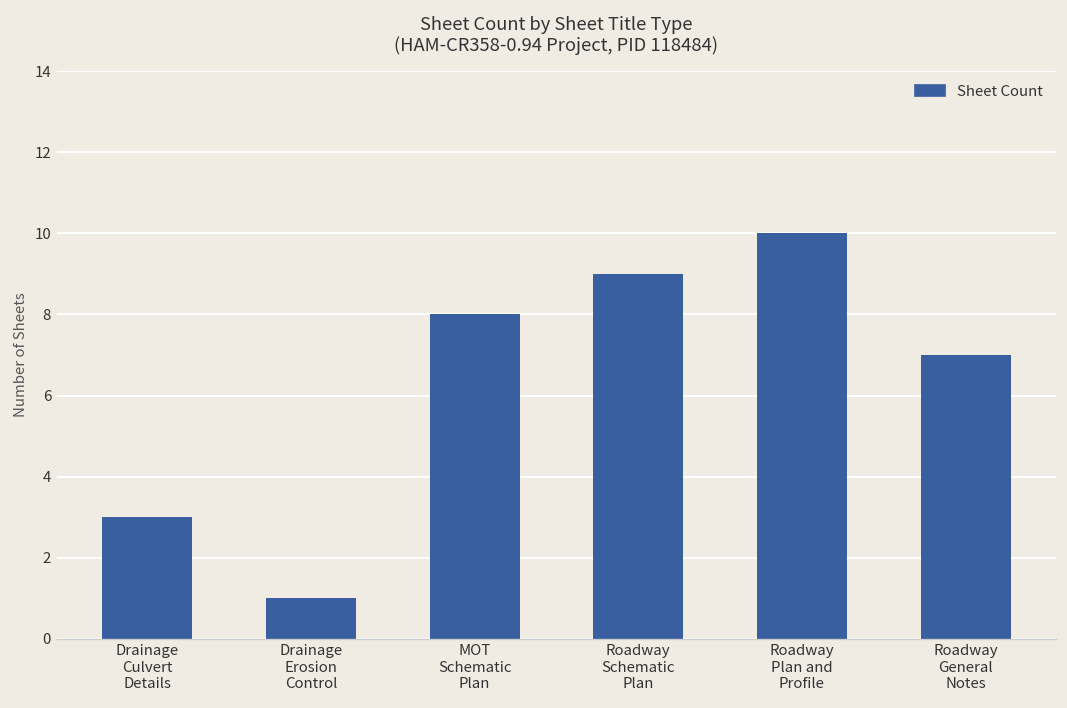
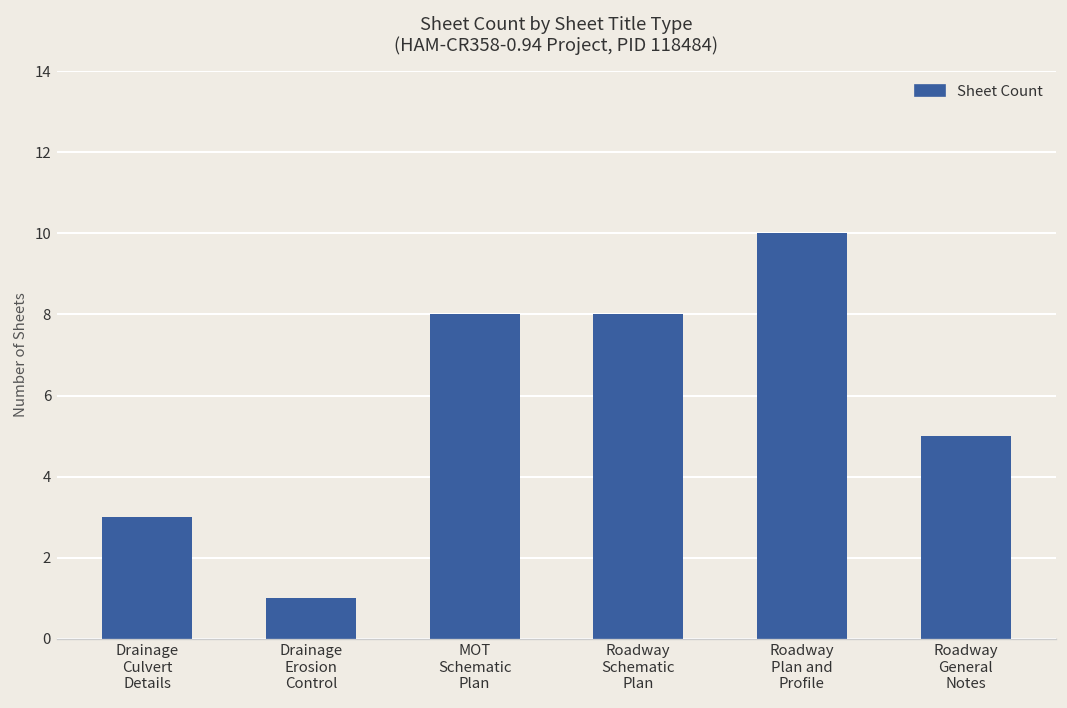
Roadway Schematic Plan: 9 -> 8
Roadway General Notes: 7 -> 5
